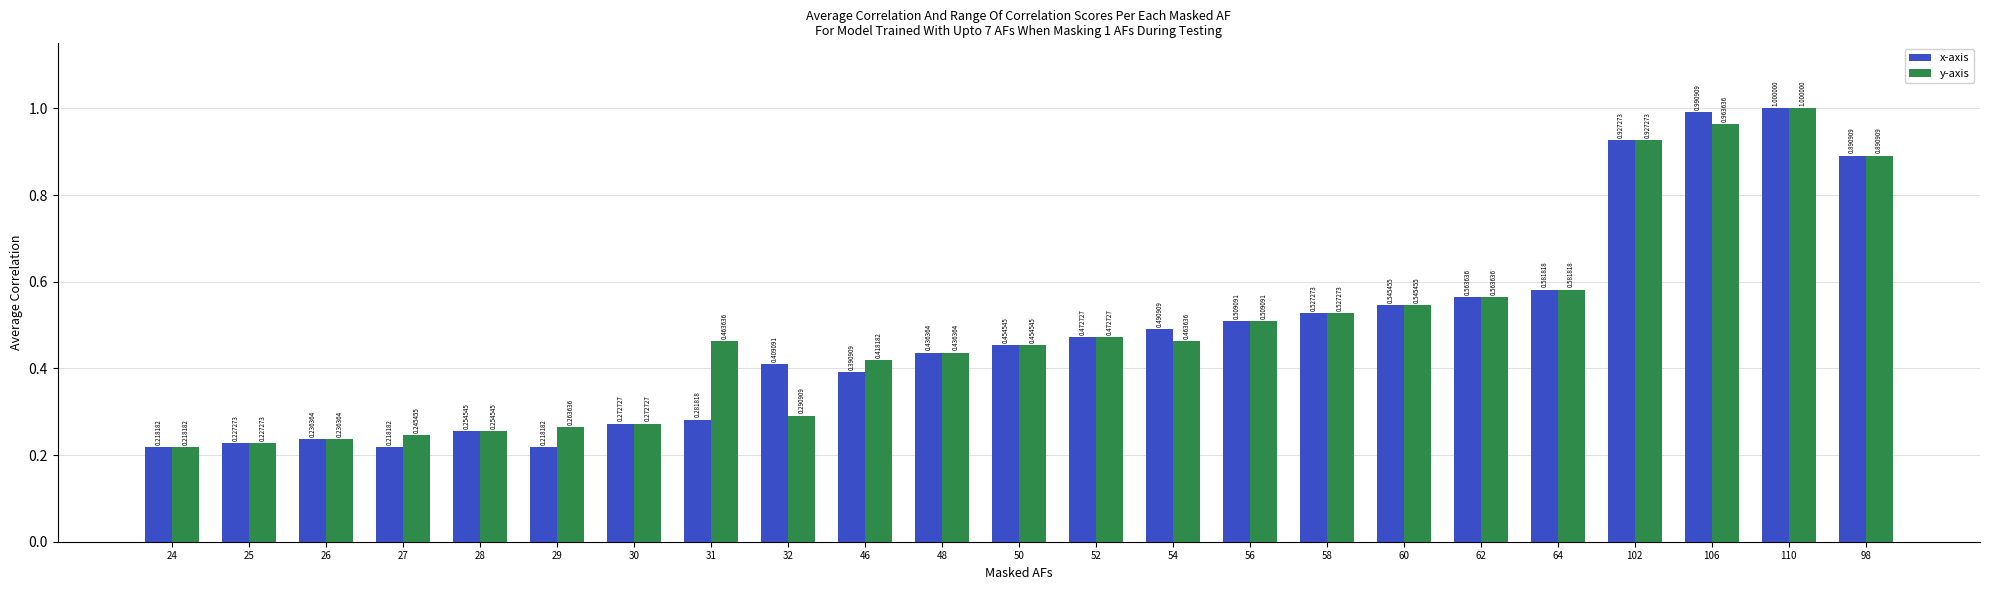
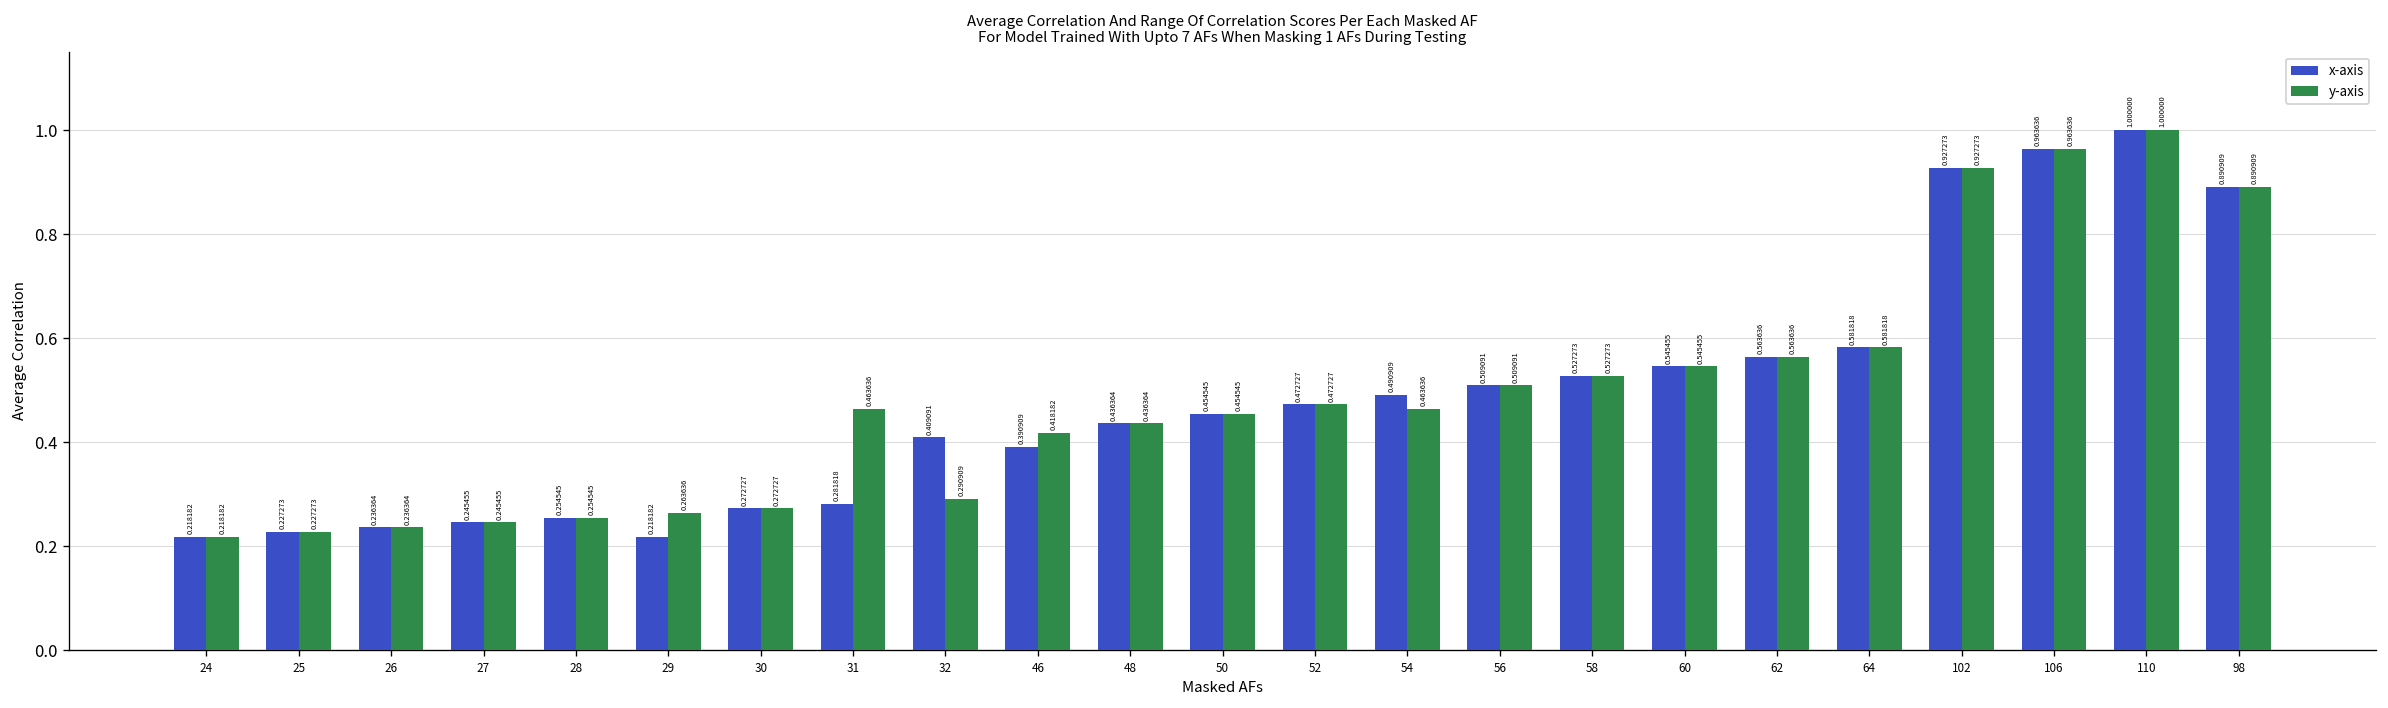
x-axis, 27: 0.218182 -> 0.245455
x-axis, 106: 0.990909 -> 0.963636
